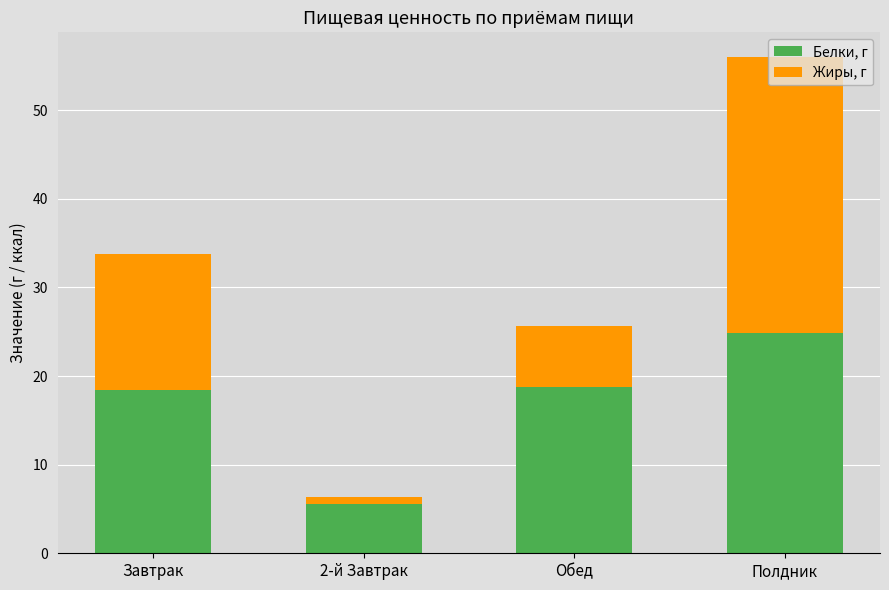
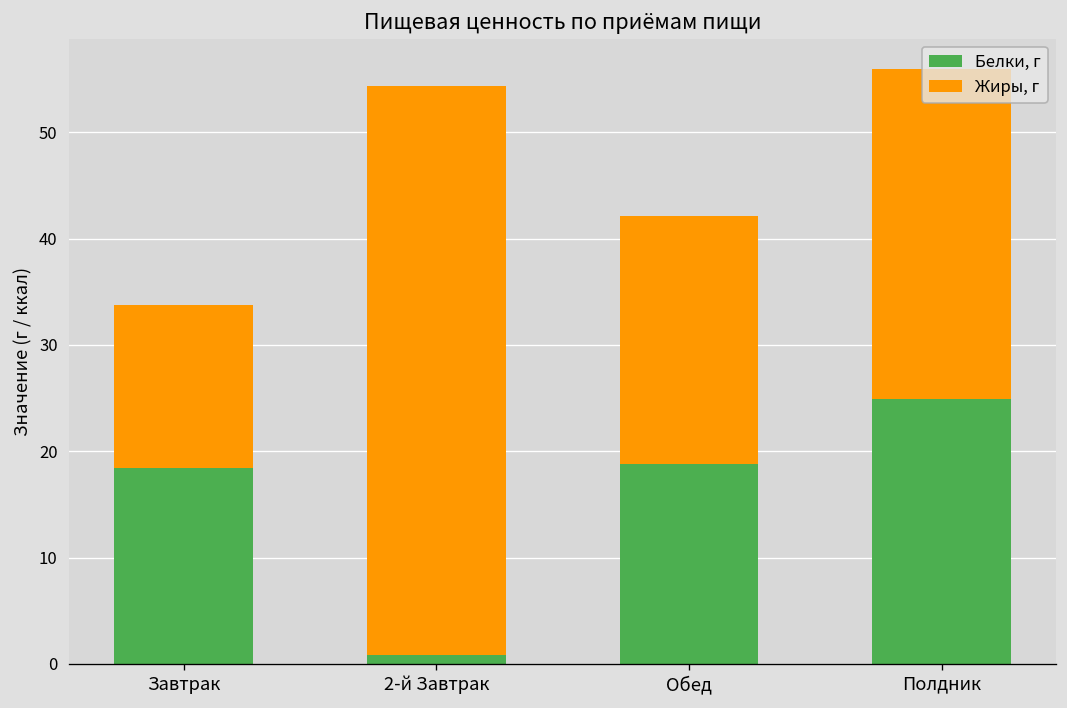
Белки, г, 2-й Завтрак: 6 -> 1
Жиры, г, 2-й Завтрак: 1 -> 54
Жиры, г, Обед: 7 -> 23
